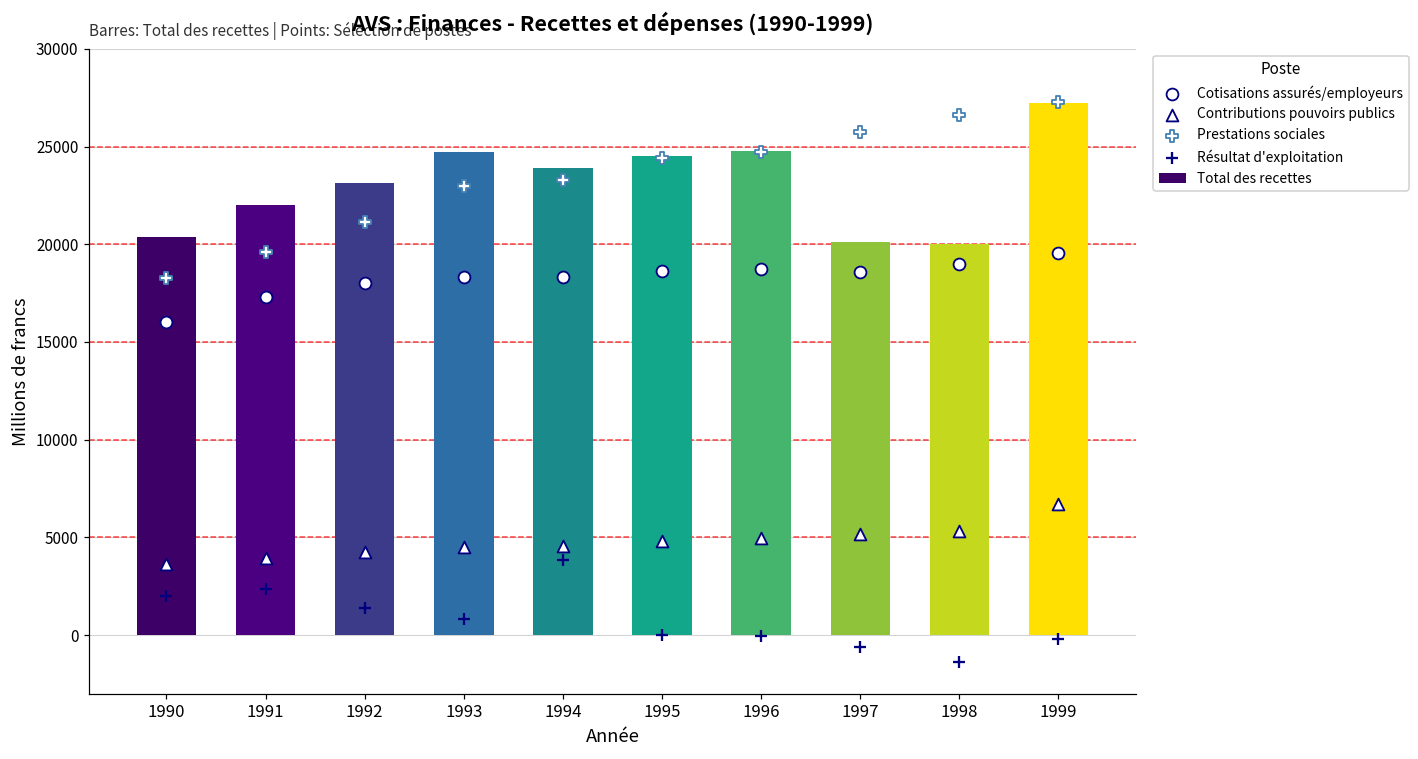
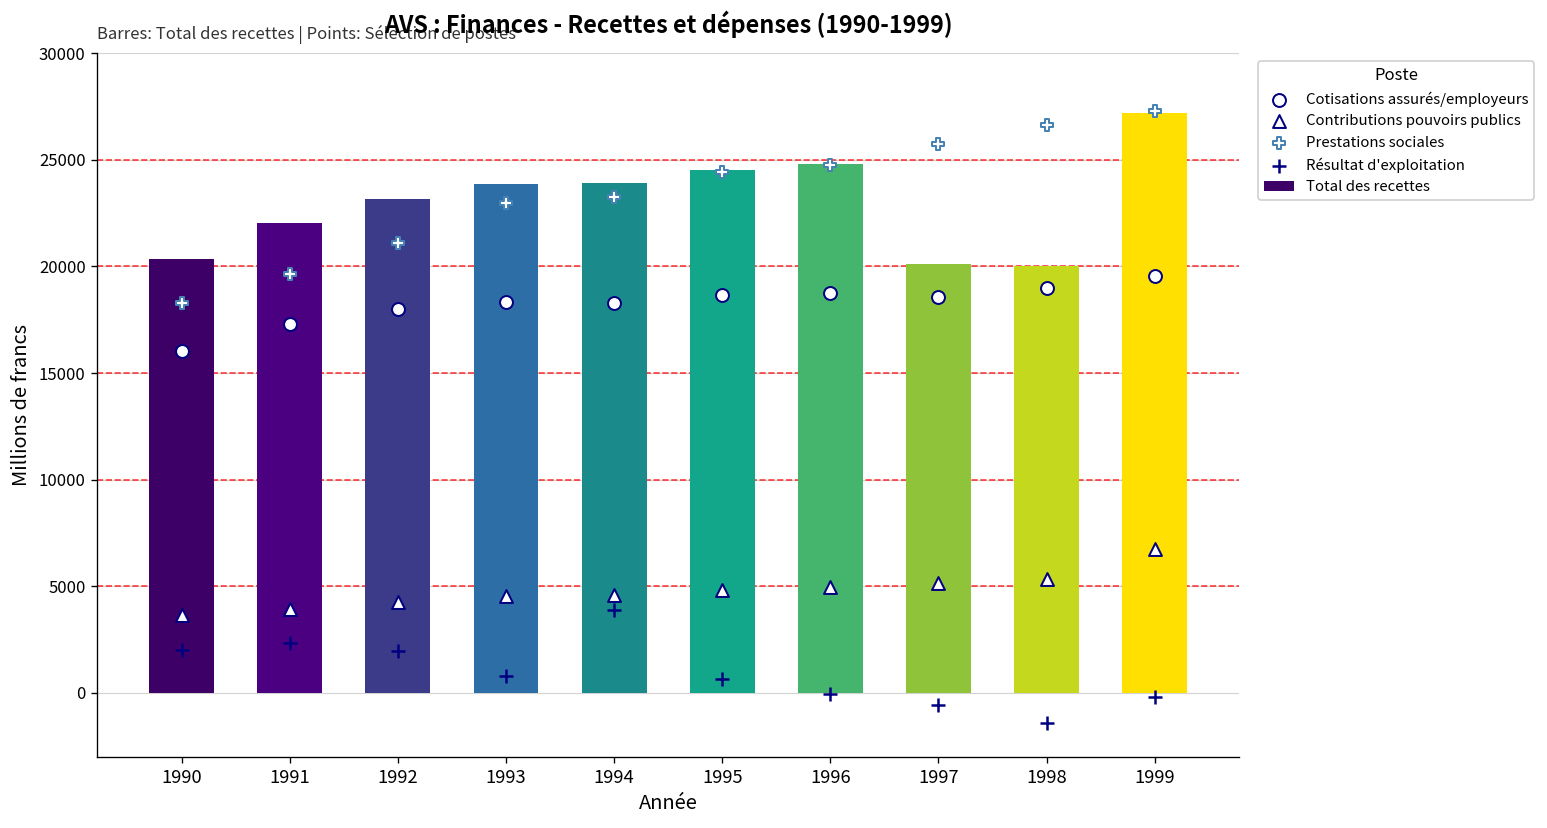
Résultat d'exploitation, 1992: 1400 -> 2000
Total des recettes, 1993: 24700 -> 23900
Résultat d'exploitation, 1995: 0 -> 700
